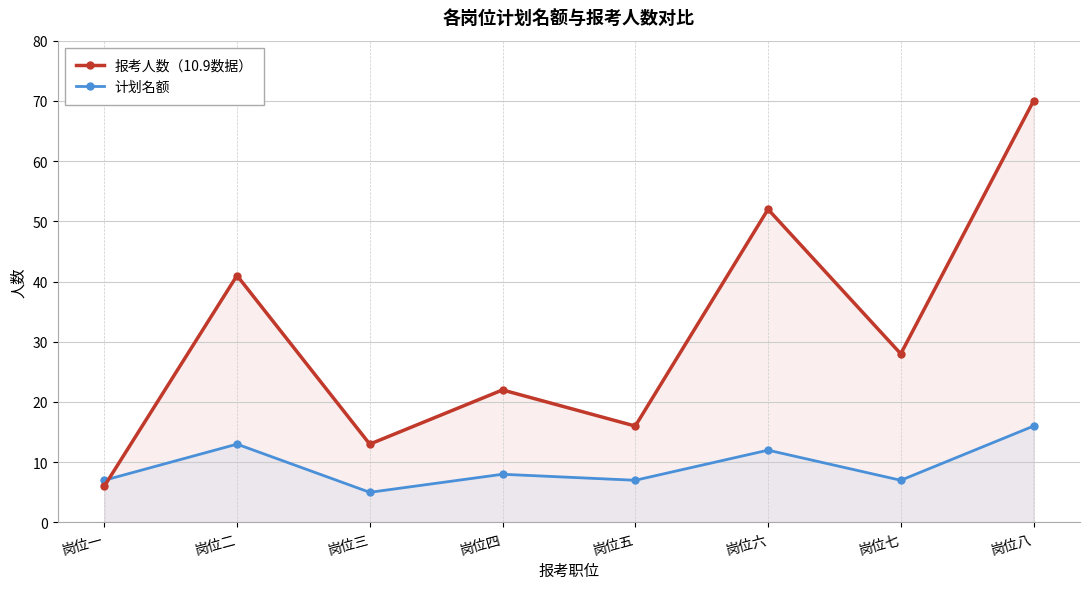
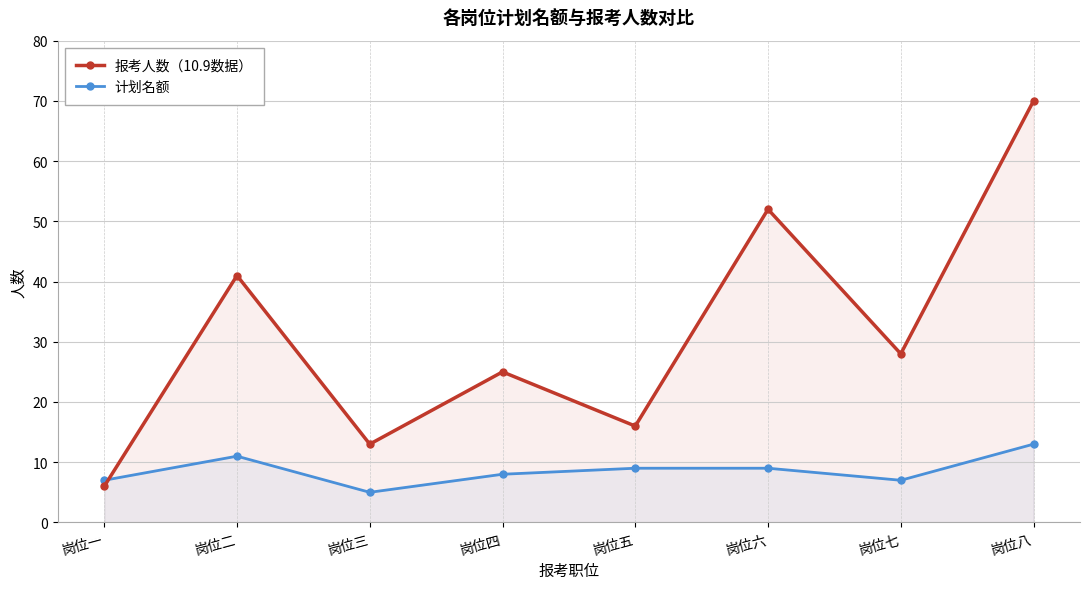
计划名额, 岗位二: 13 -> 11
报考人数（10.9数据）, 岗位四: 22 -> 25
计划名额, 岗位五: 7 -> 9
计划名额, 岗位六: 12 -> 9
计划名额, 岗位八: 16 -> 13
